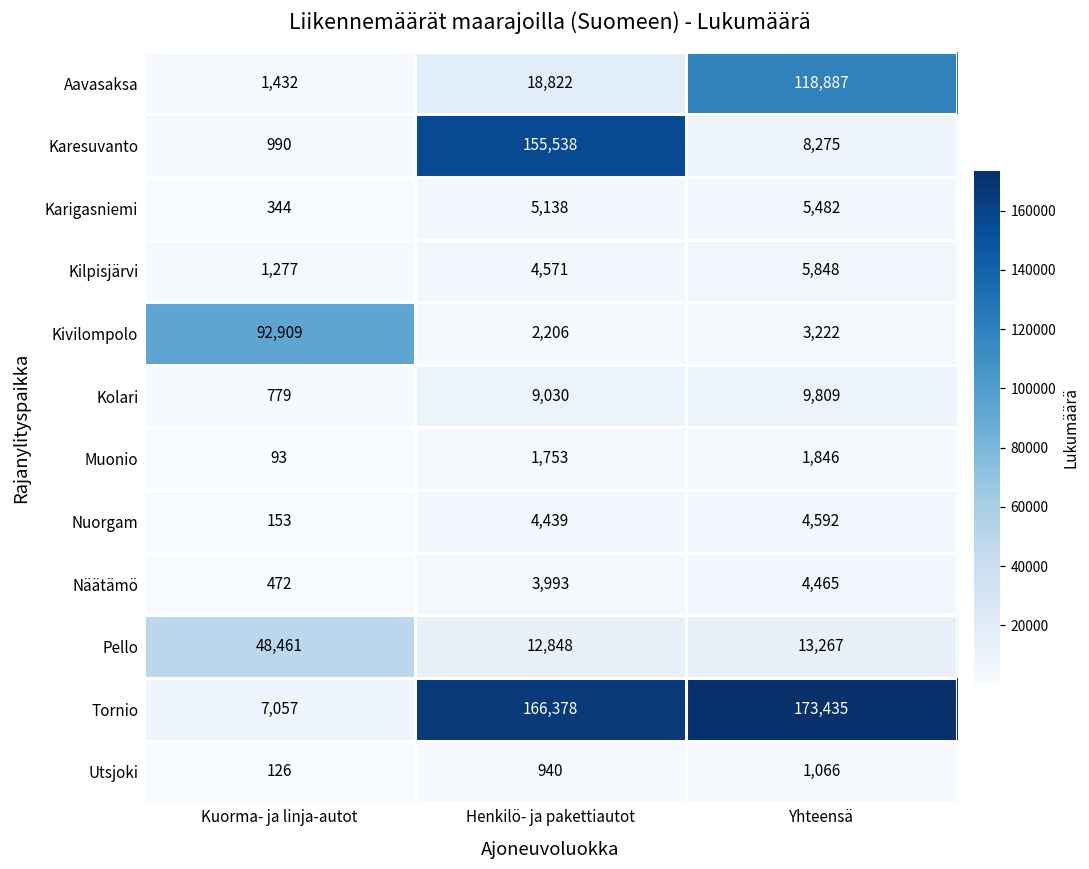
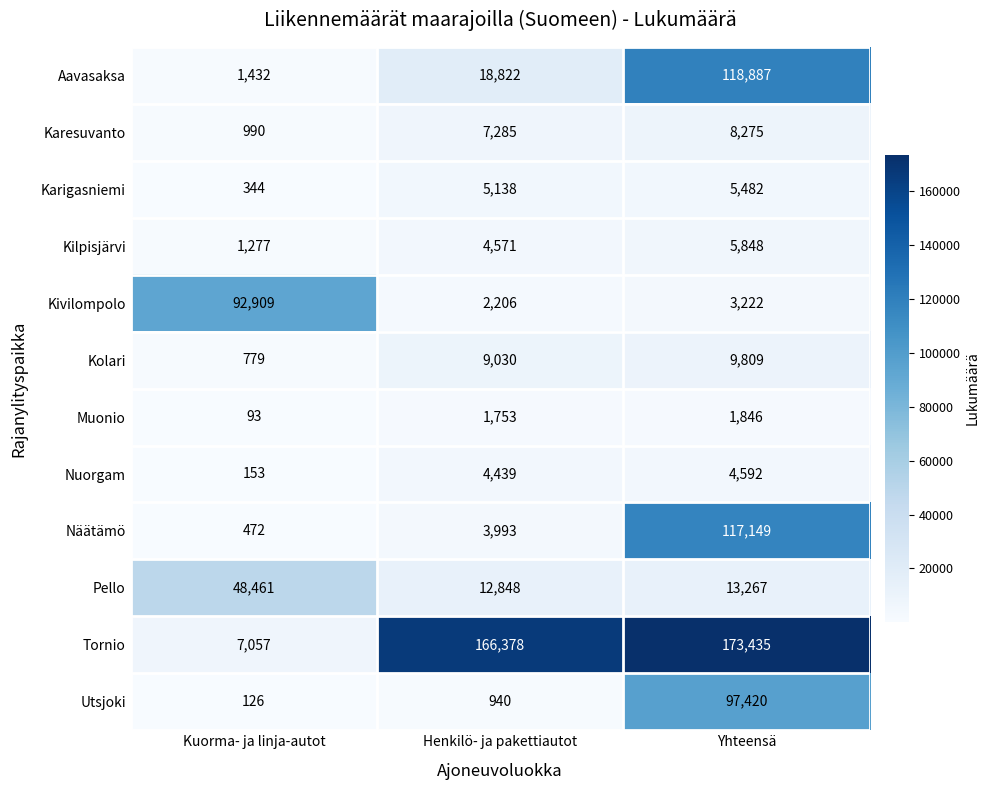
Karesuvanto, Henkilö- ja pakettiautot: 155,538 -> 7,285
Näätämö, Yhteensä: 4,465 -> 117,149
Utsjoki, Yhteensä: 1,066 -> 97,420
